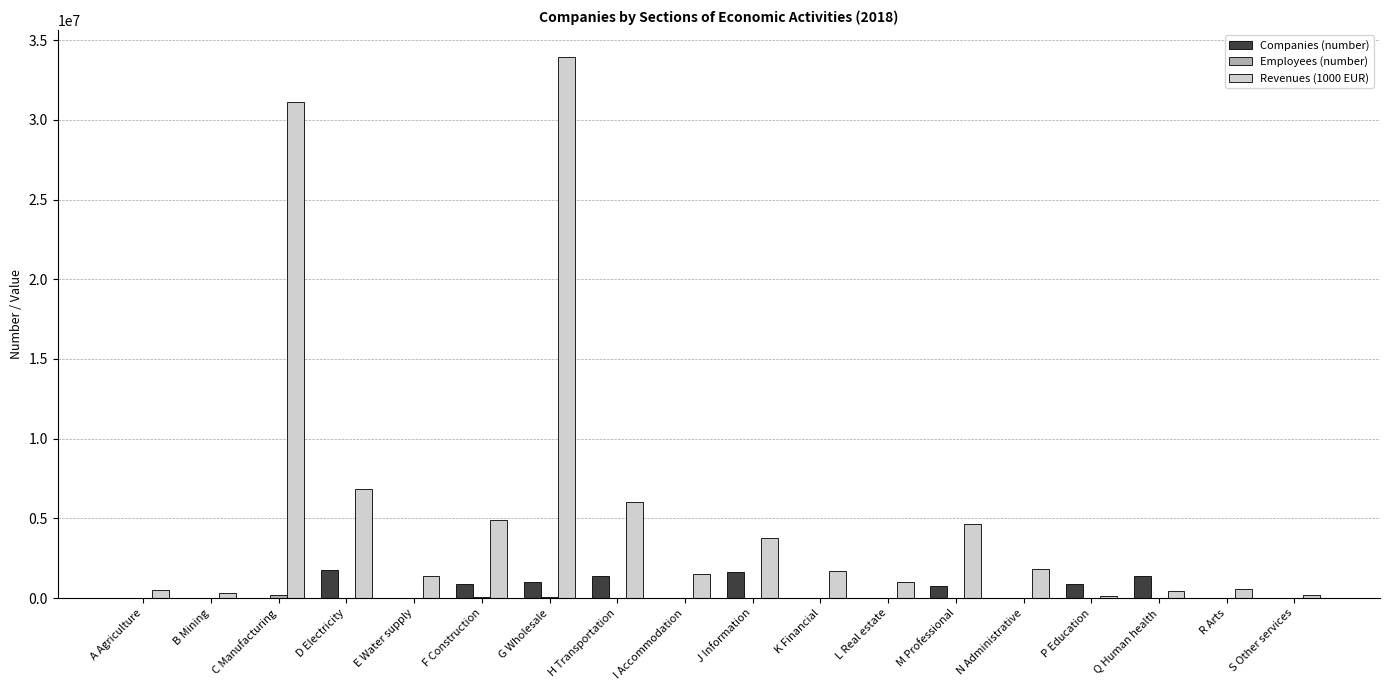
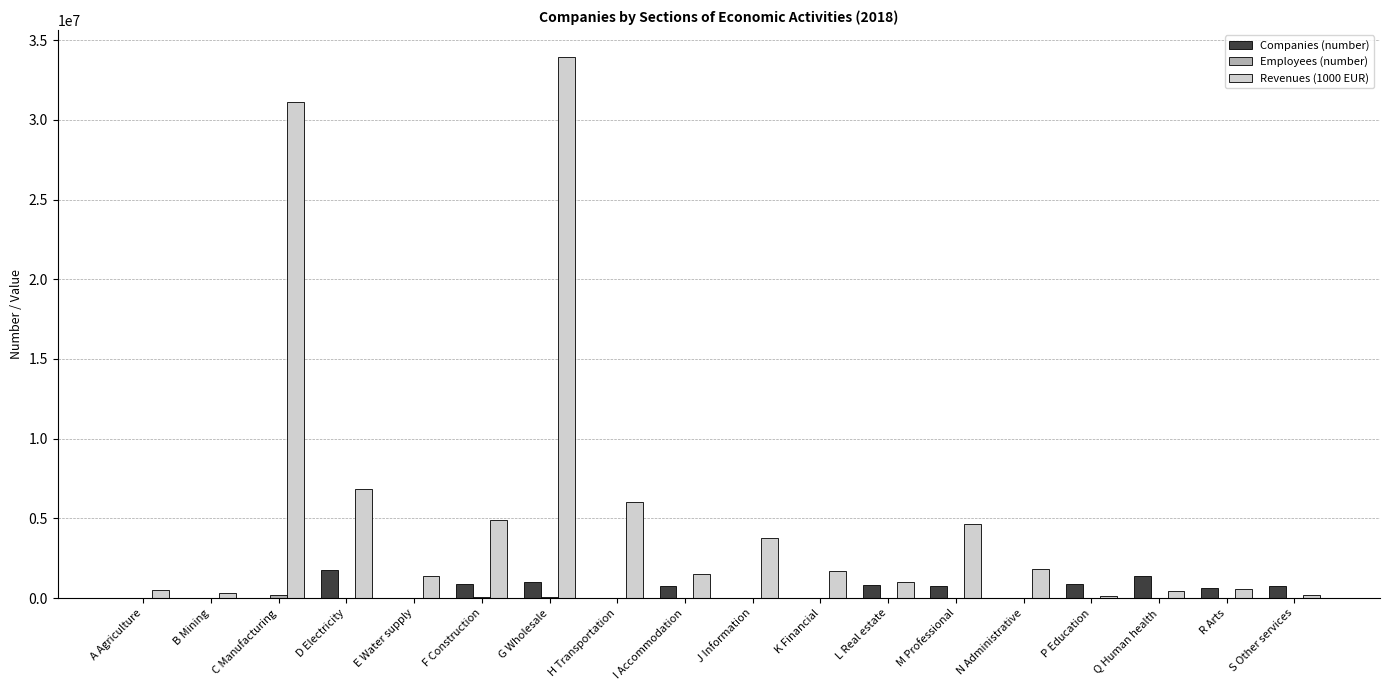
Companies (number), H Transportation: 1400000 -> 0
Companies (number), I Accommodation: 0 -> 800000
Companies (number), J Information: 1600000 -> 0
Companies (number), L Real estate: 0 -> 800000
Companies (number), R Arts: 0 -> 600000
Companies (number), S Other services: 0 -> 700000
